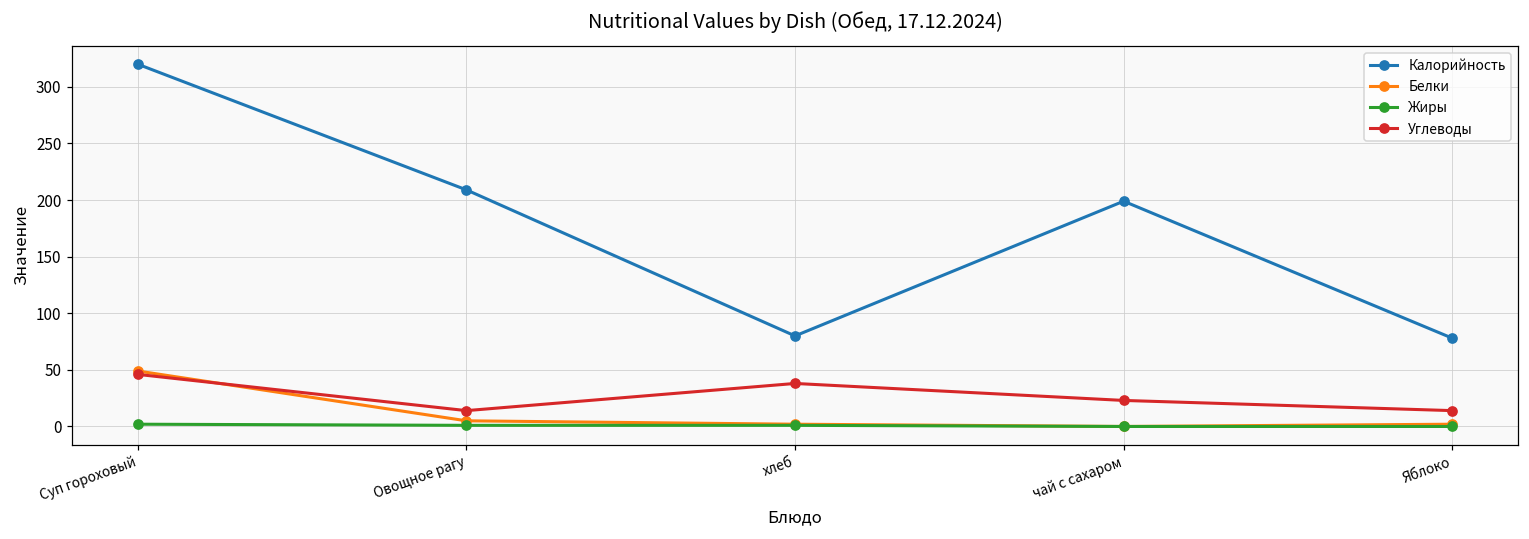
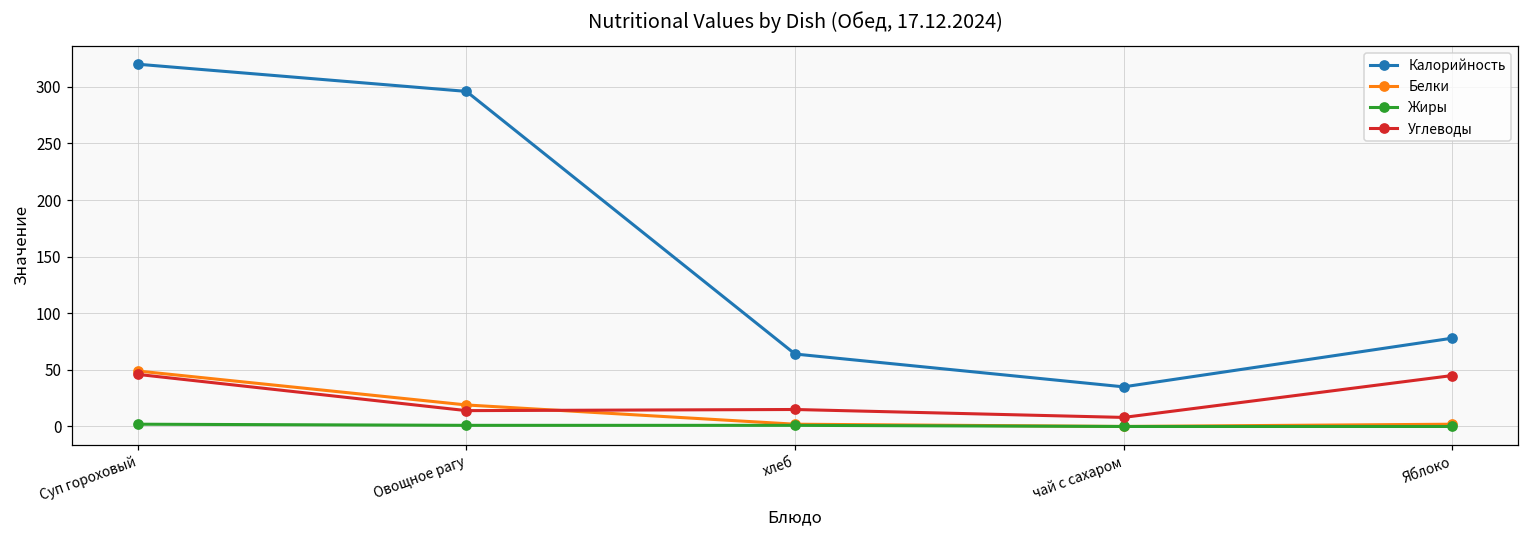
Калорийность, Овощное рагу: 209 -> 296
Белки, Овощное рагу: 5 -> 19
Калорийность, хлеб: 80 -> 64
Углеводы, хлеб: 38 -> 15
Калорийность, чай с сахаром: 199 -> 35
Углеводы, чай с сахаром: 23 -> 8
Углеводы, Яблоко: 14 -> 45
